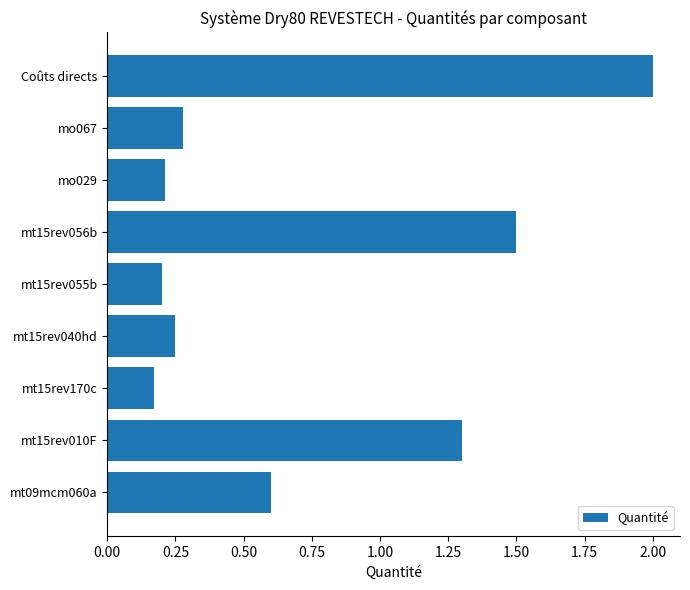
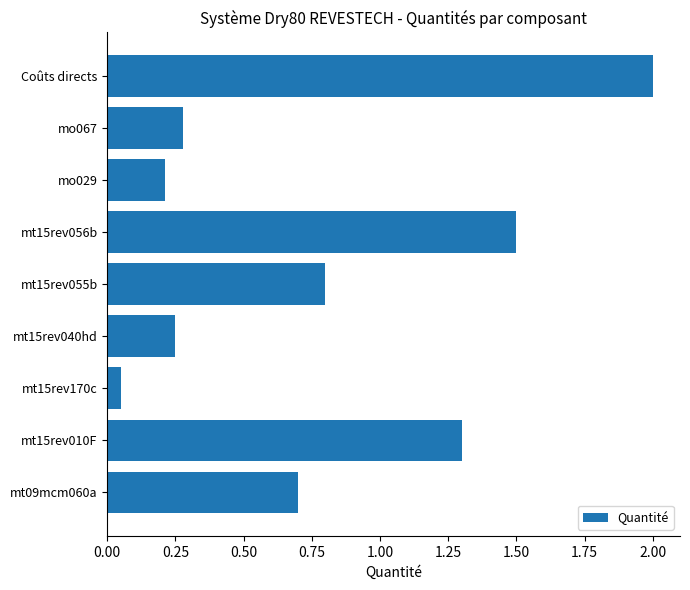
mt15rev055b: 0.2 -> 0.8
mt15rev170c: 0.17 -> 0.05
mt09mcm060a: 0.6 -> 0.7
